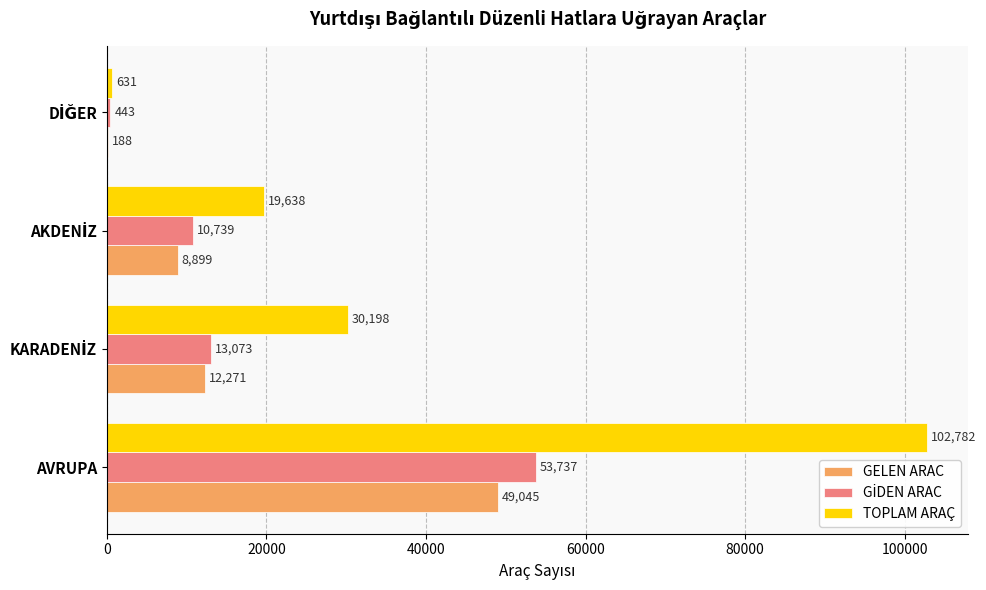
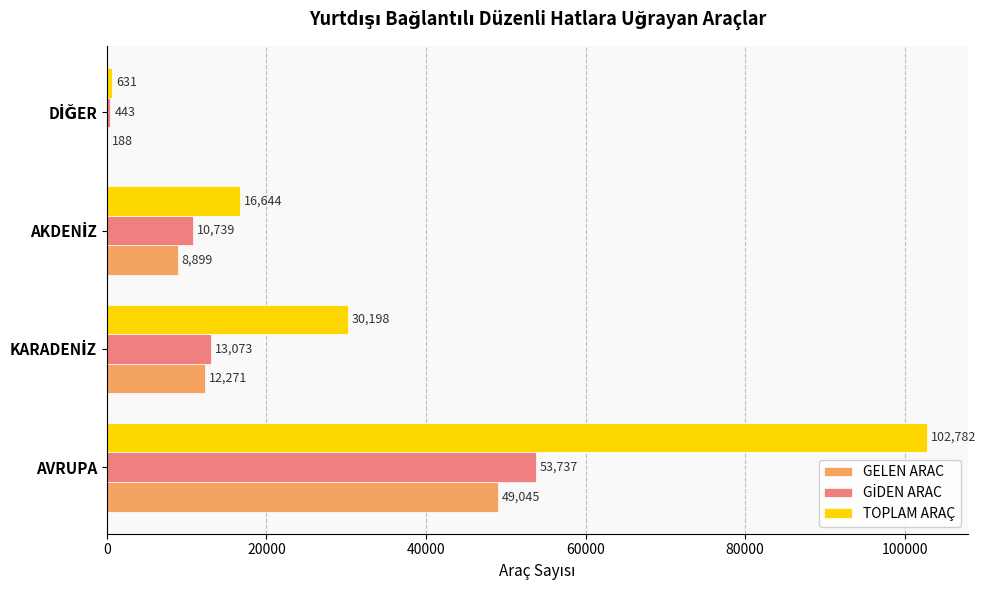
TOPLAM ARAÇ, AKDENİZ: 19,638 -> 16,644
